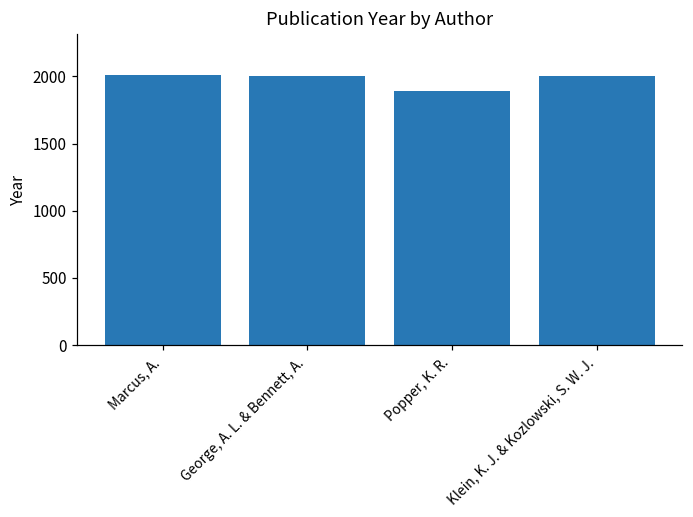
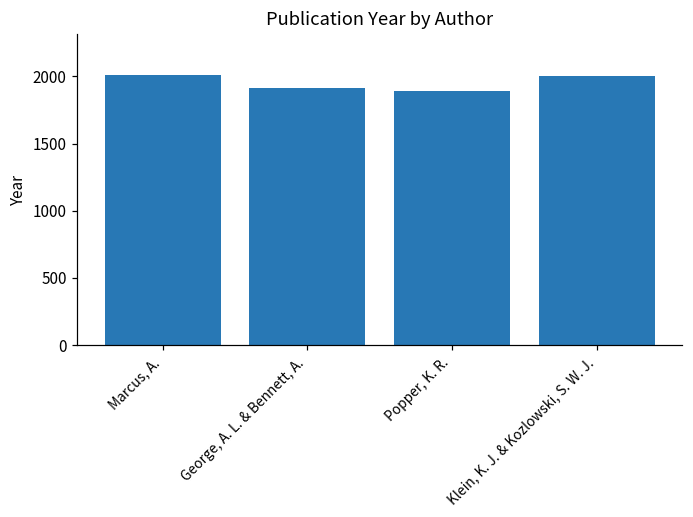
George, A. L. & Bennett, A.: 2010 -> 1920
